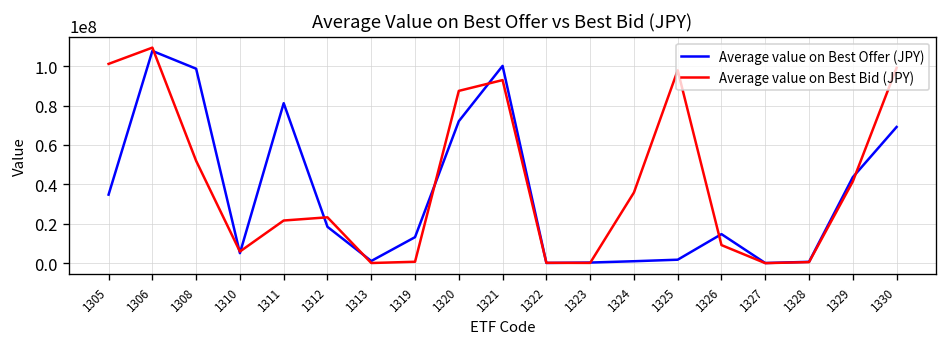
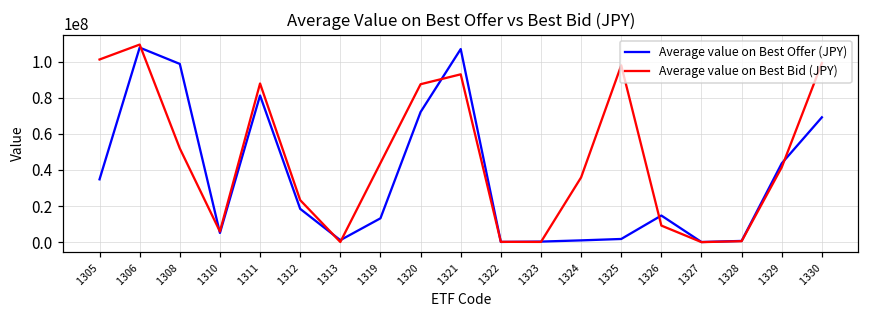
Average value on Best Bid (JPY), 1311: 22000000 -> 88000000
Average value on Best Bid (JPY), 1319: 1000000 -> 44000000
Average value on Best Offer (JPY), 1321: 100000000 -> 107000000
